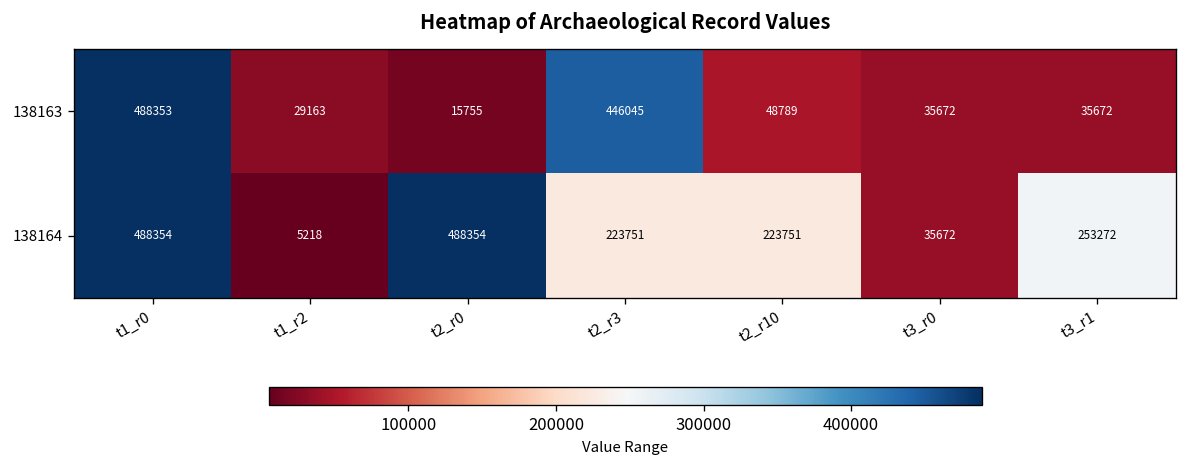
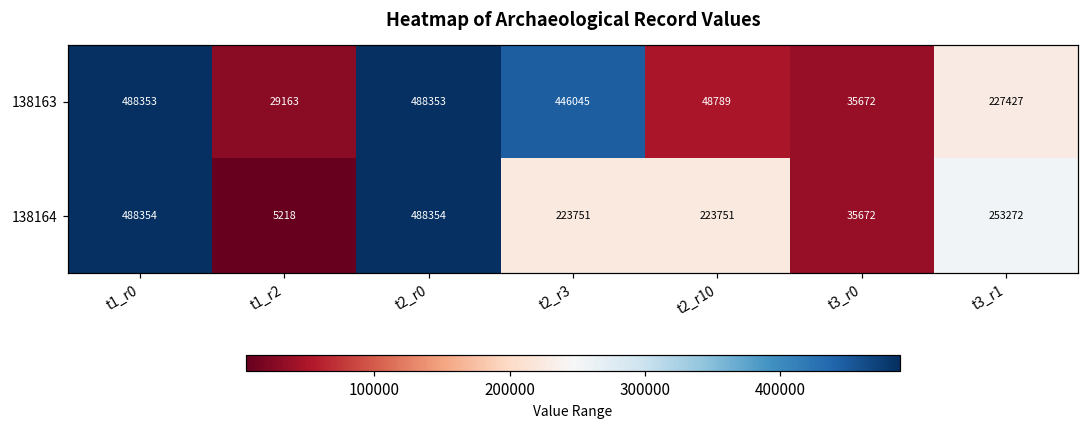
138163, t2_r0: 15755 -> 488353
138163, t3_r1: 35672 -> 227427
